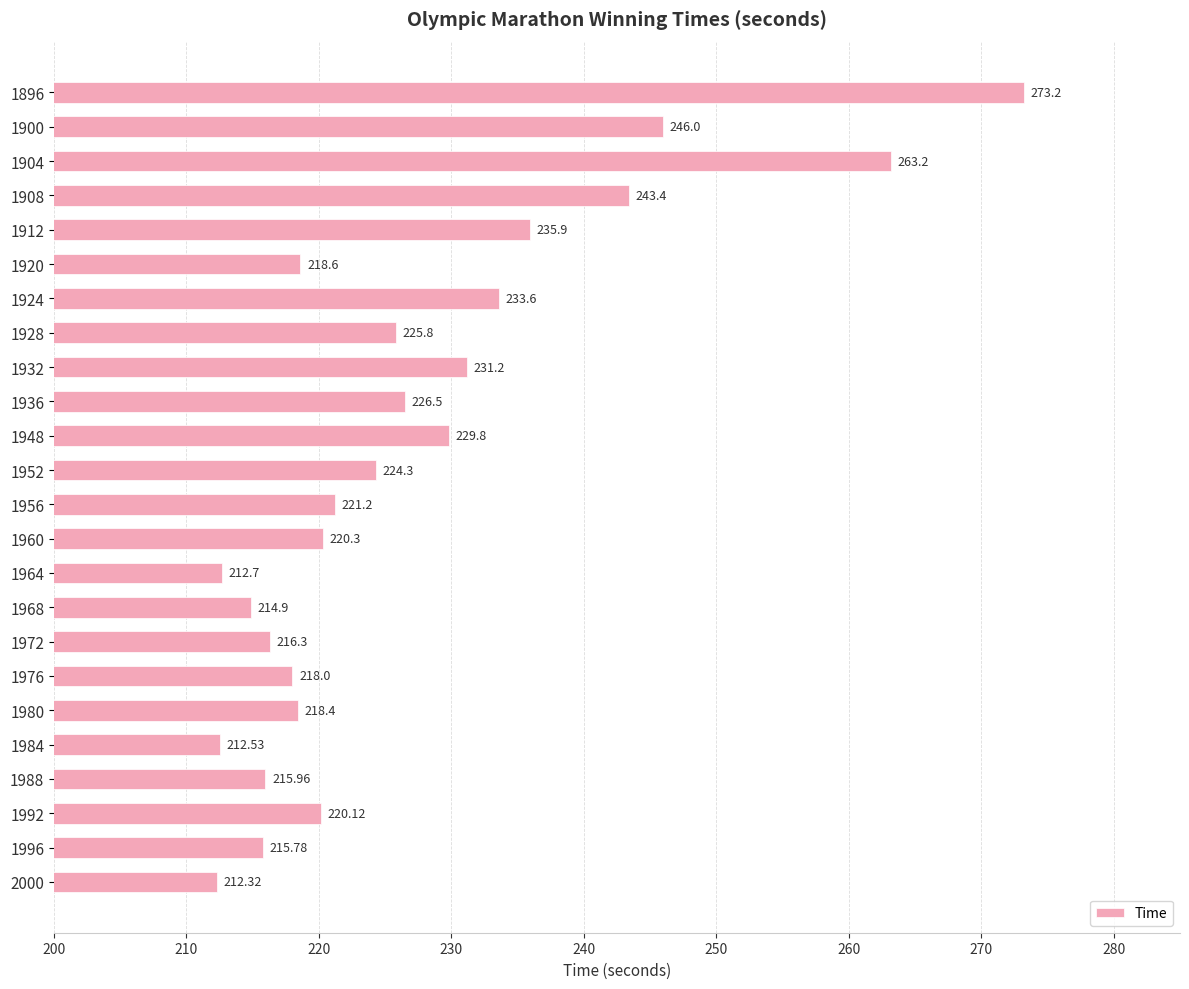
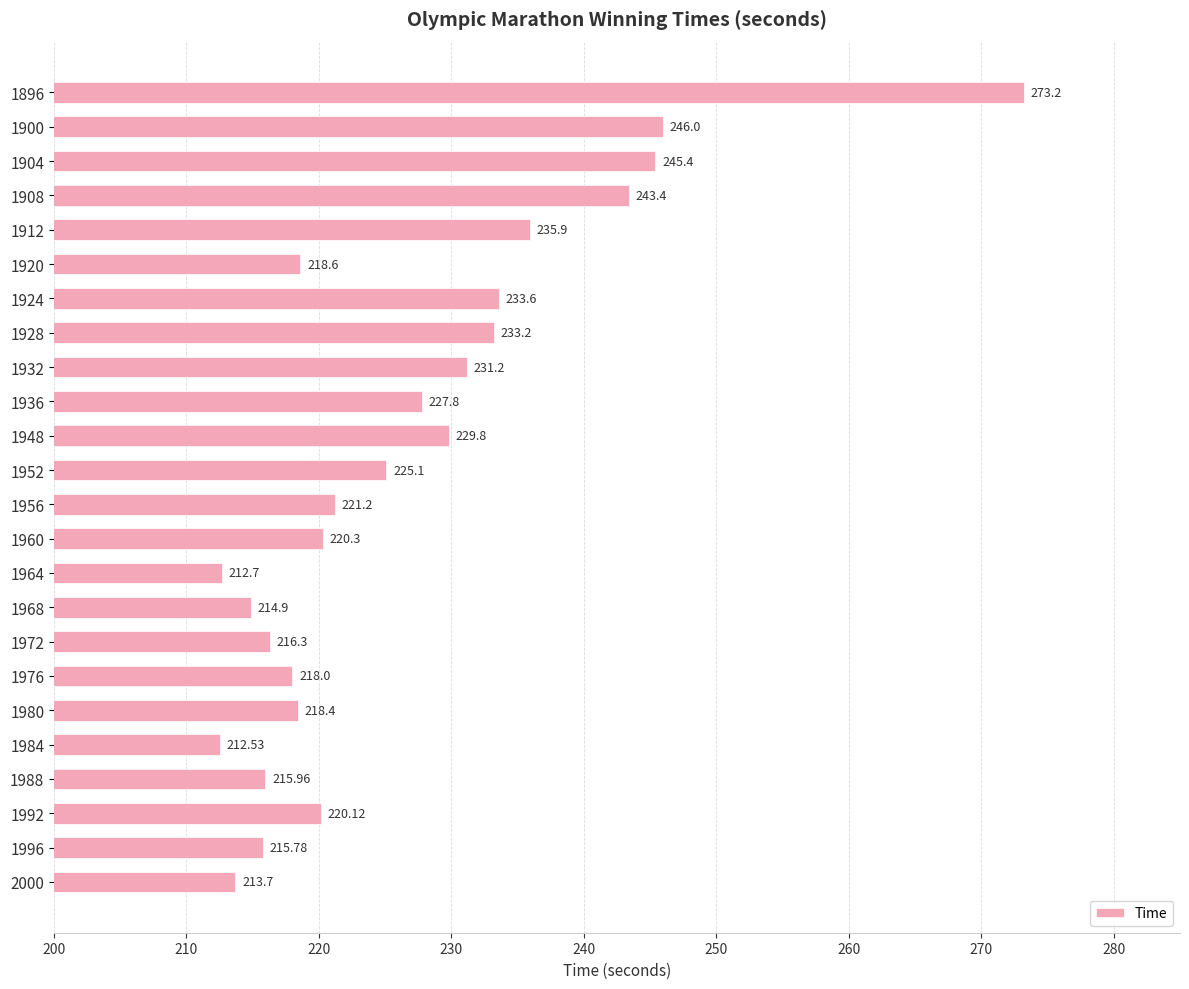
1904: 263.2 -> 245.4
1928: 225.8 -> 233.2
1936: 226.5 -> 227.8
1952: 224.3 -> 225.1
2000: 212.32 -> 213.7
